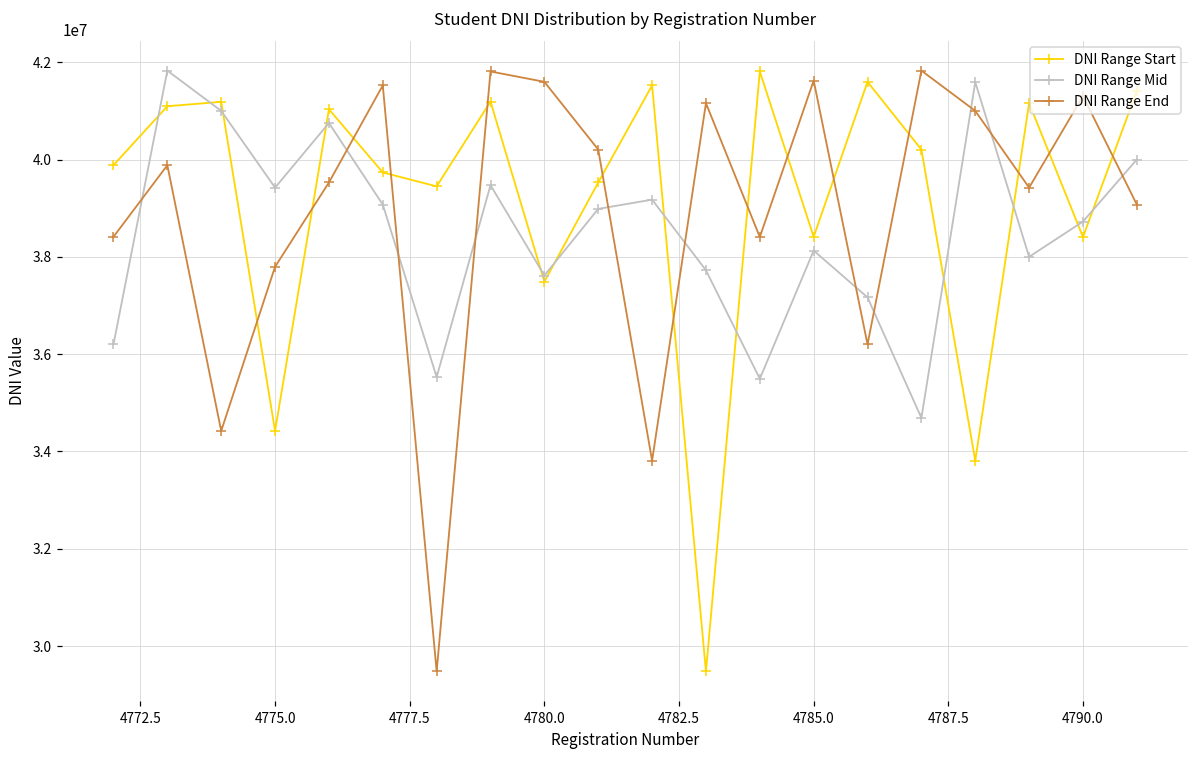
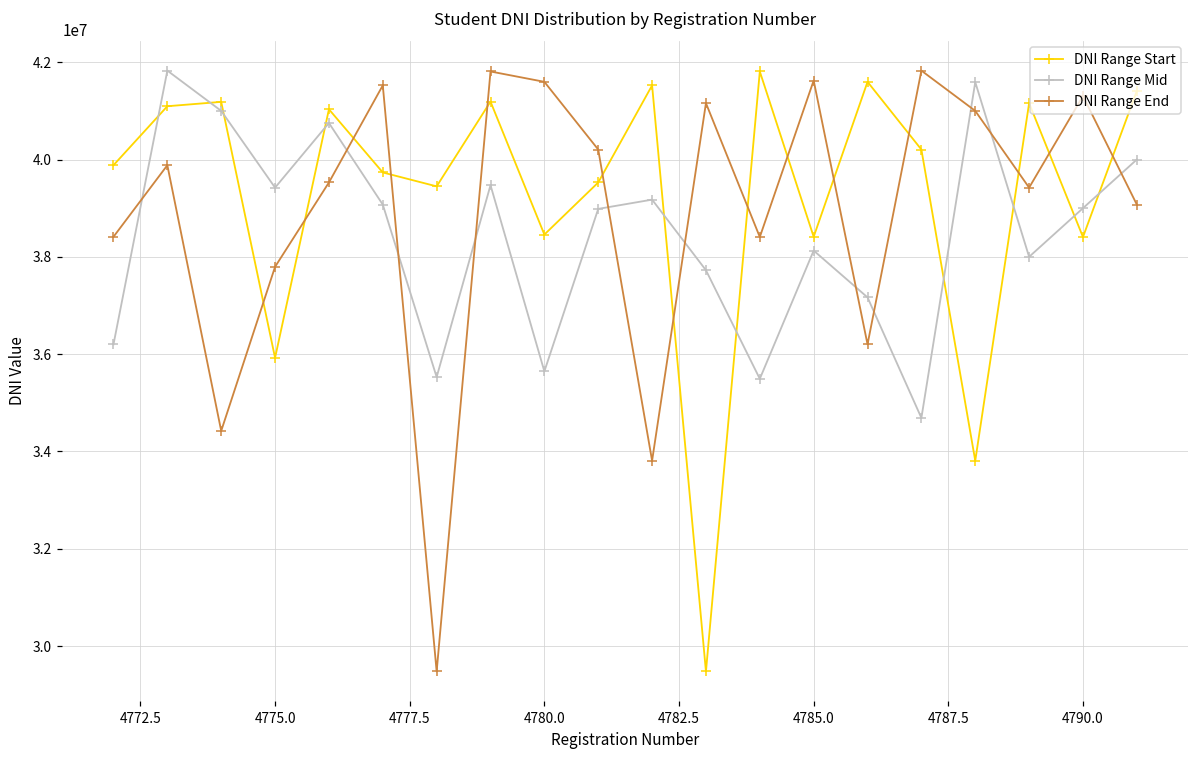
DNI Range Start, 4775.0: 34400000 -> 35900000
DNI Range Start, 4780.0: 37500000 -> 38500000
DNI Range Mid, 4780.0: 37600000 -> 35600000
DNI Range Mid, 4790.0: 38700000 -> 39000000
